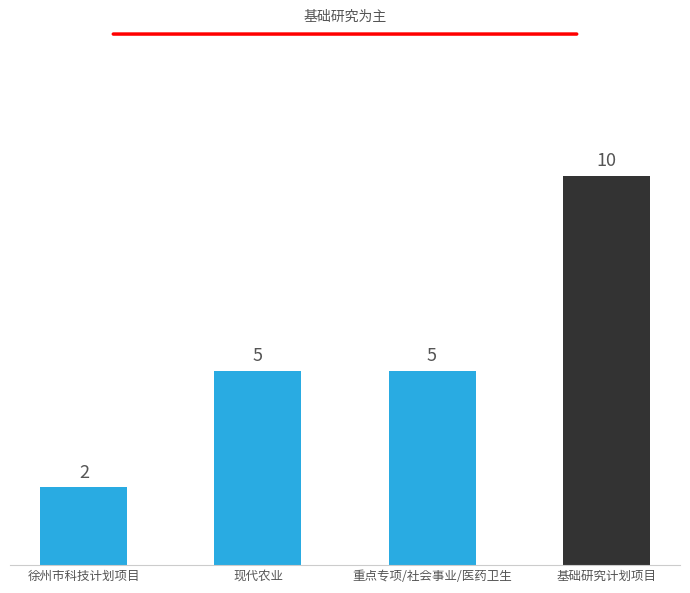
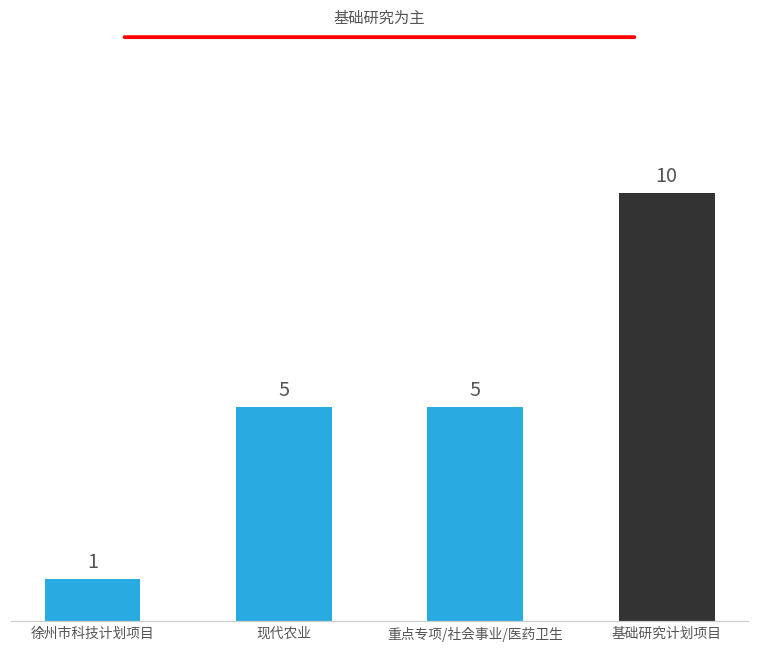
徐州市科技计划项目: 2 -> 1
